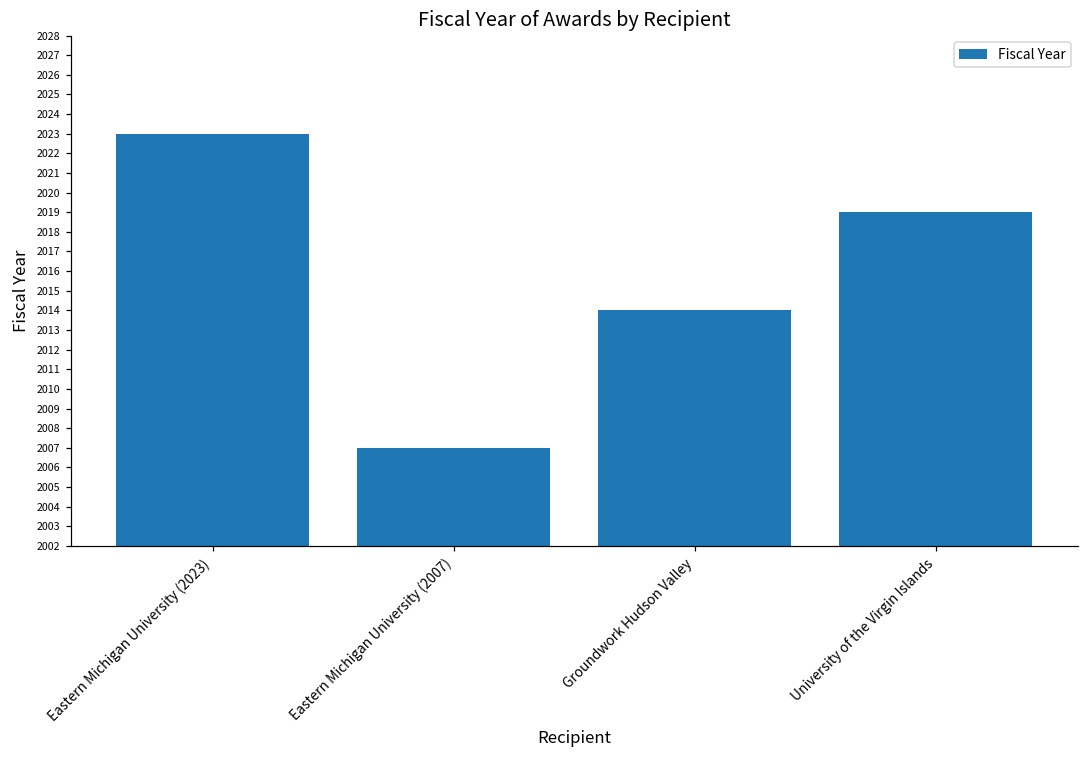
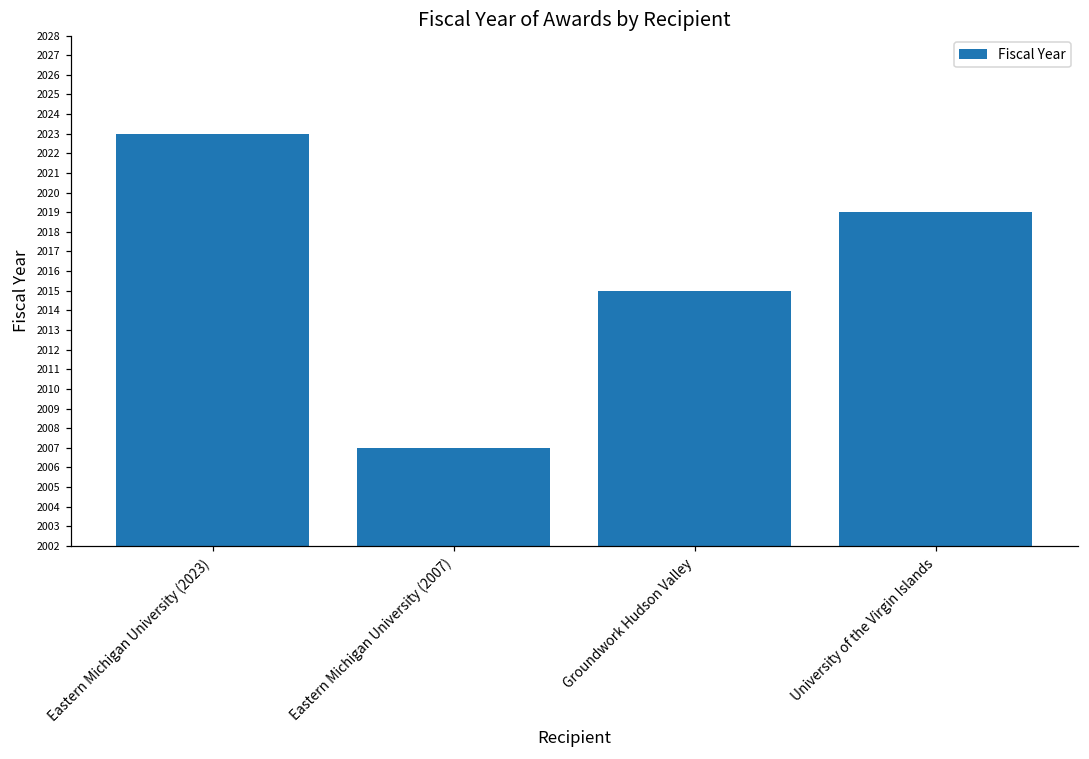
Groundwork Hudson Valley: 2014 -> 2015
